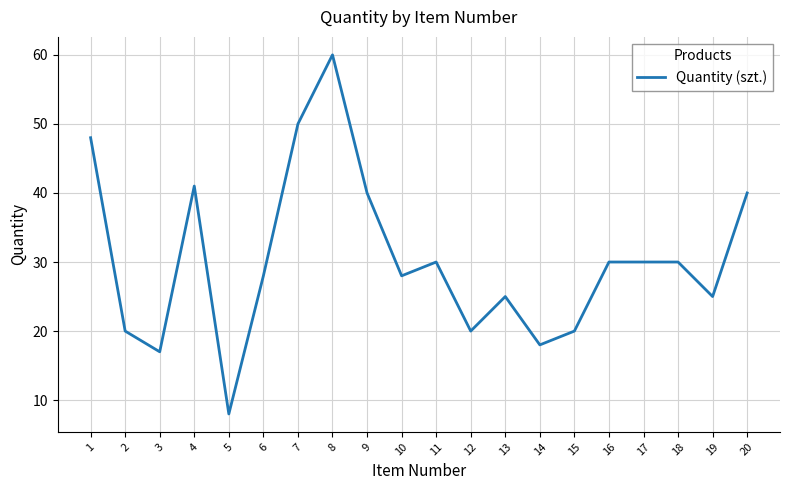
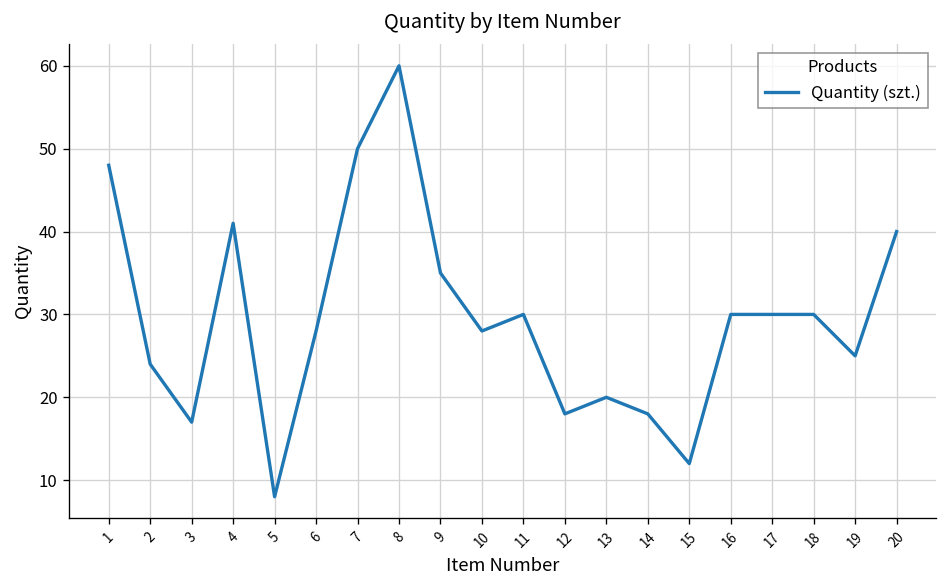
2: 20 -> 24
9: 40 -> 35
12: 20 -> 18
13: 25 -> 20
15: 20 -> 12
